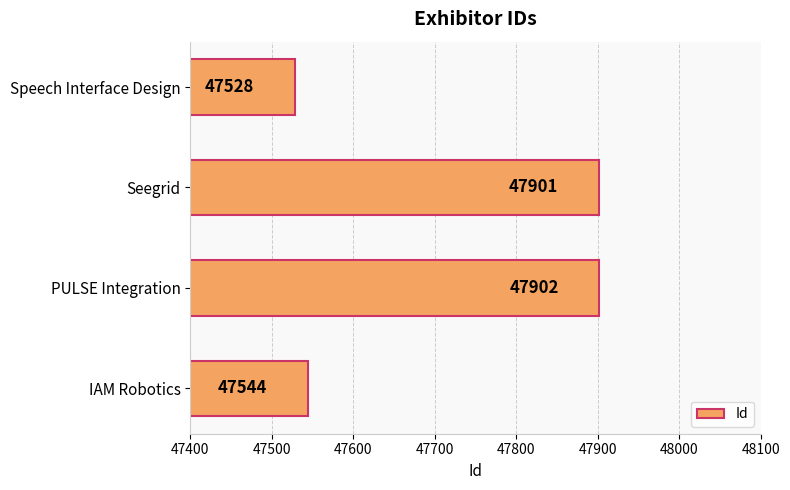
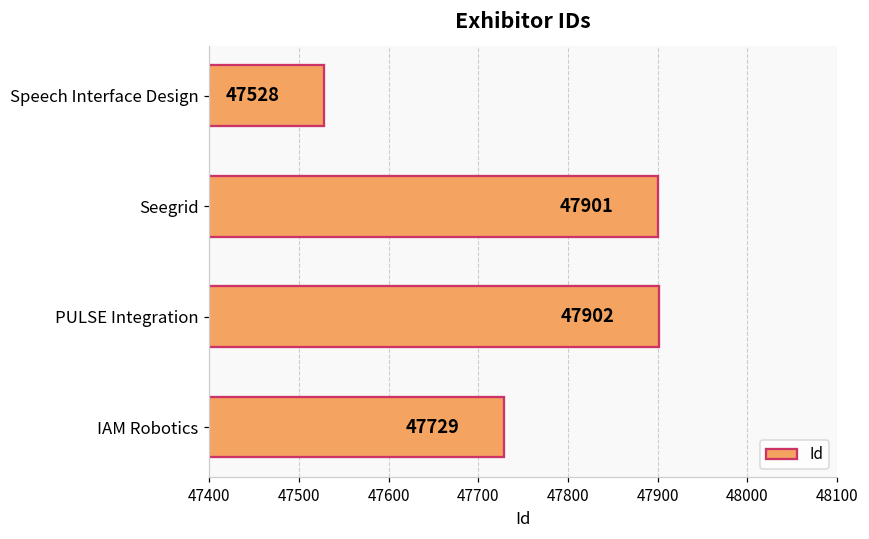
IAM Robotics: 47544 -> 47729
